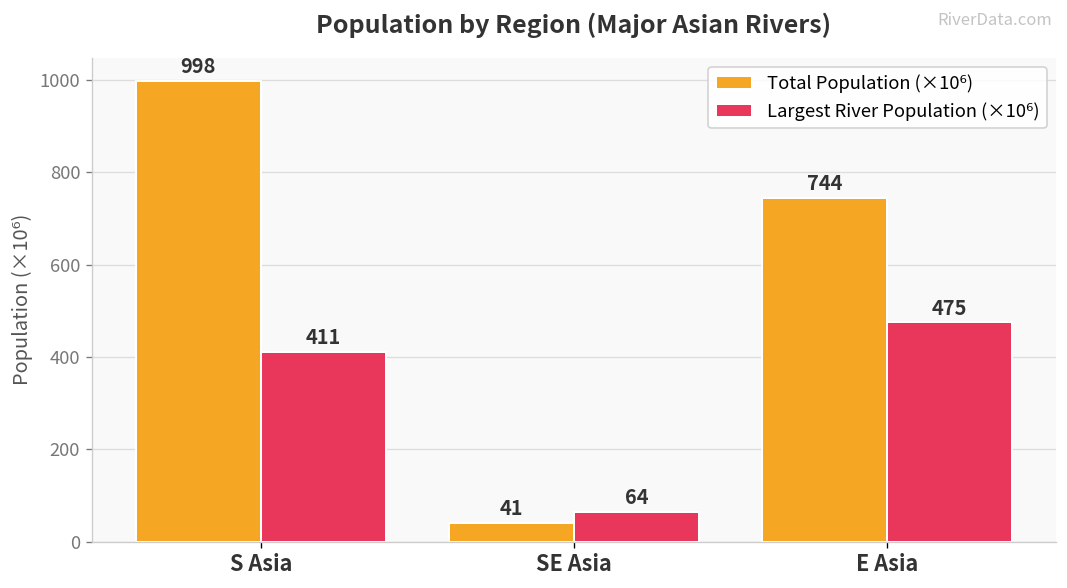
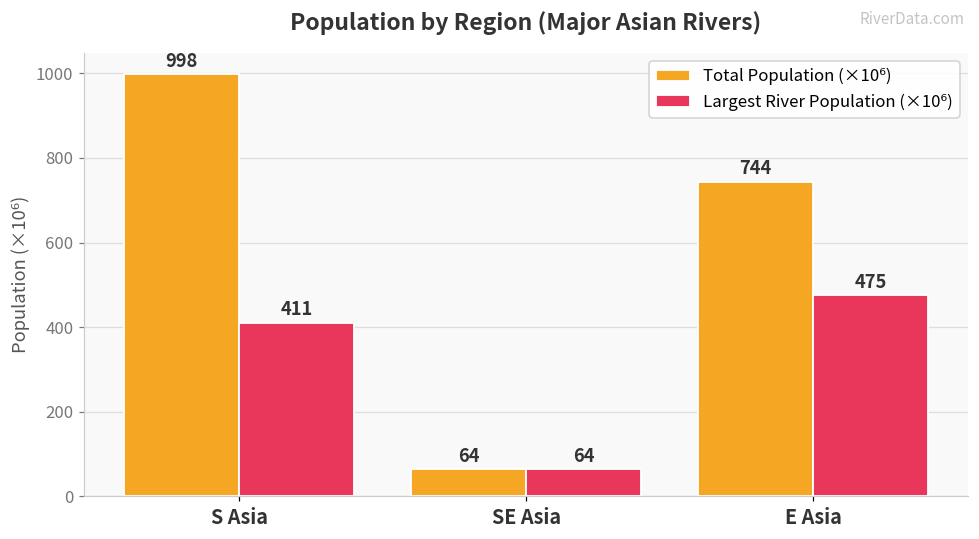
Total Population (×10⁶), SE Asia: 41 -> 64
